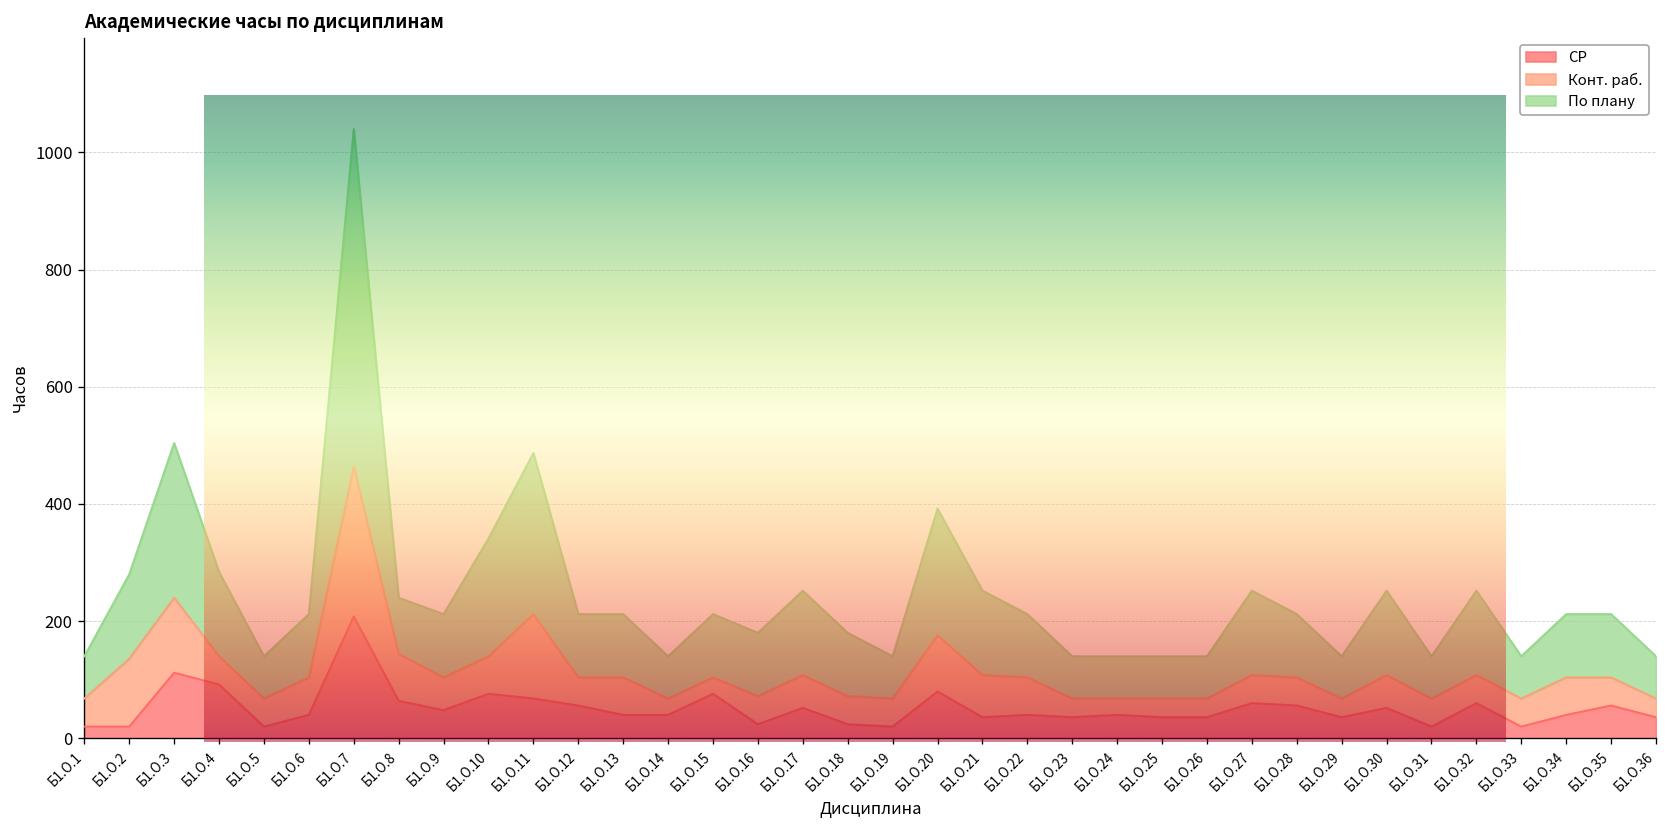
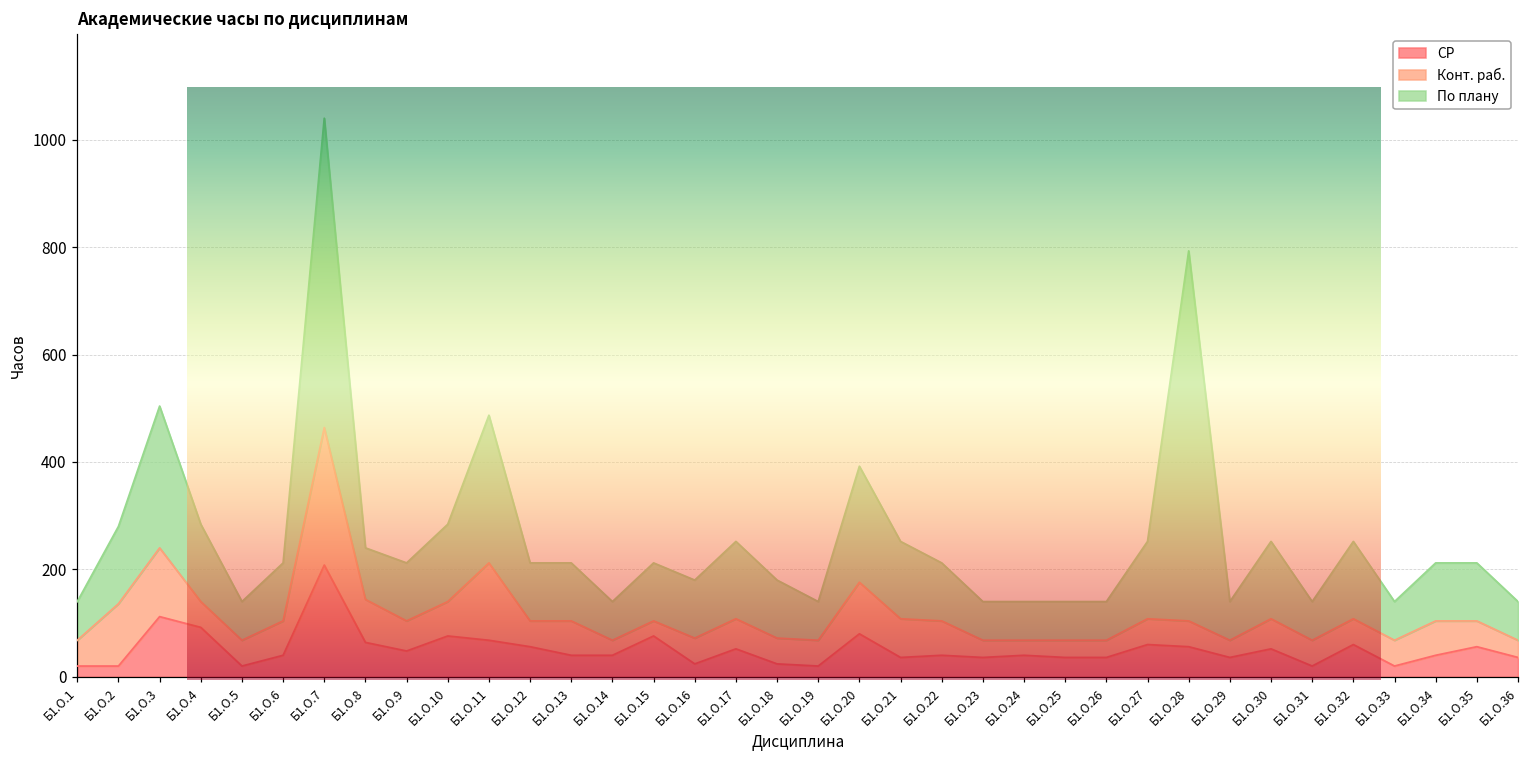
Академические часы по дисциплинам, По плану, Б1.О.10: 200 -> 140
Академические часы по дисциплинам, По плану, Б1.О.28: 110 -> 690
